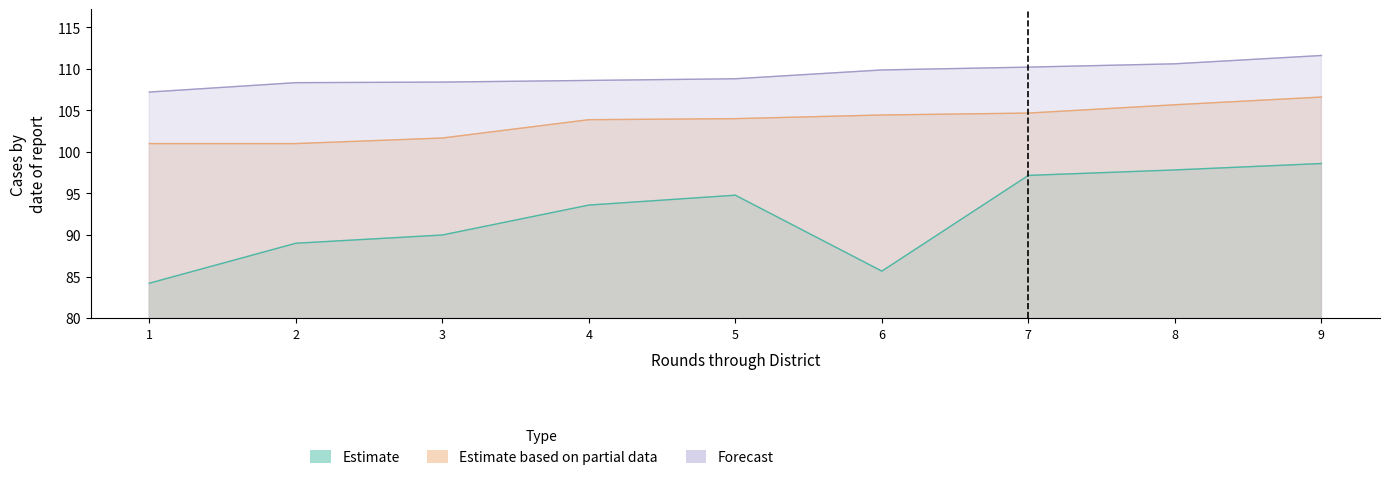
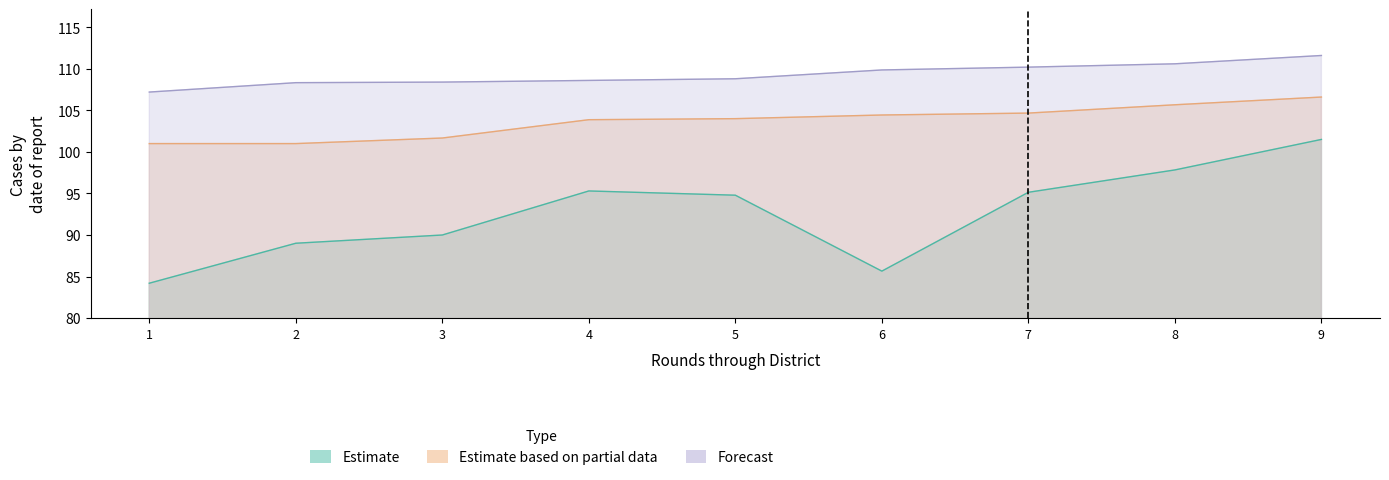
Estimate, 4: 94 -> 95
Estimate, 7: 97 -> 95
Estimate, 9: 99 -> 102
